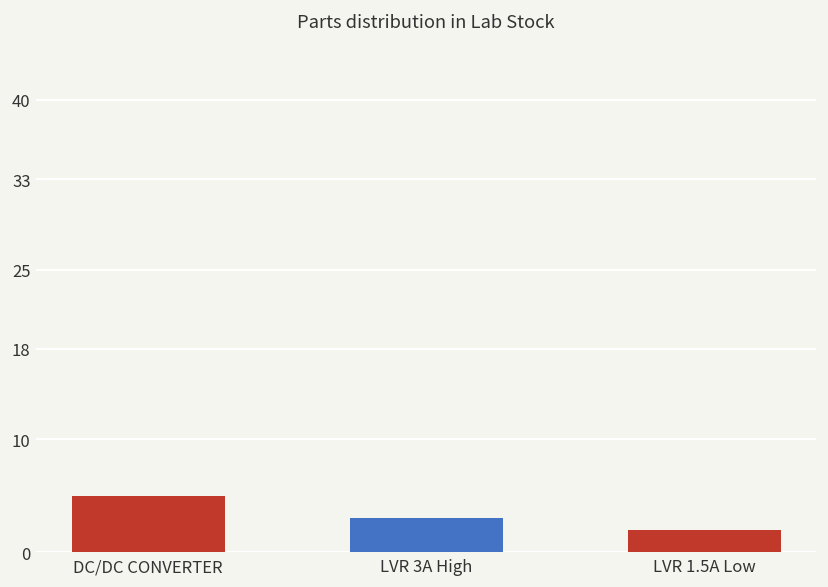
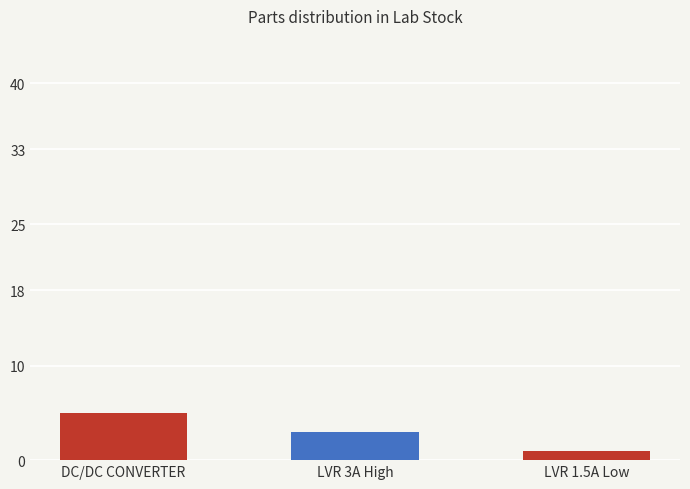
LVR 1.5A Low: 2 -> 1
